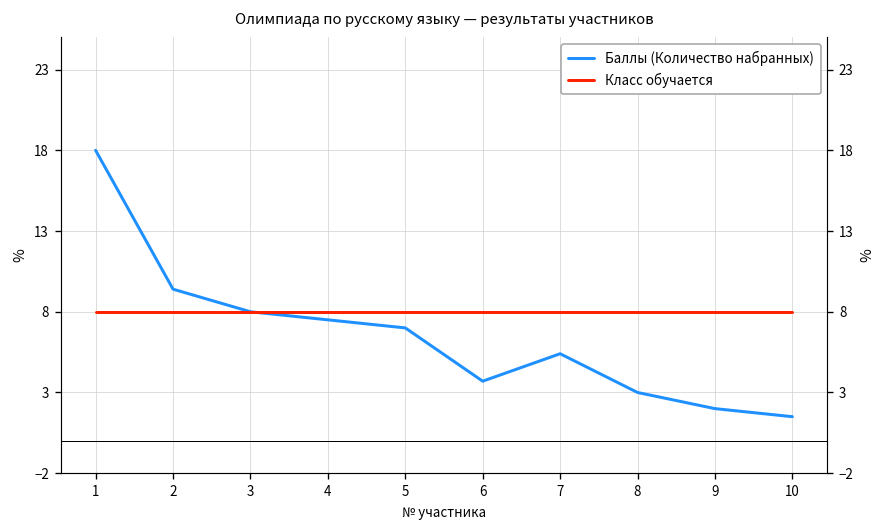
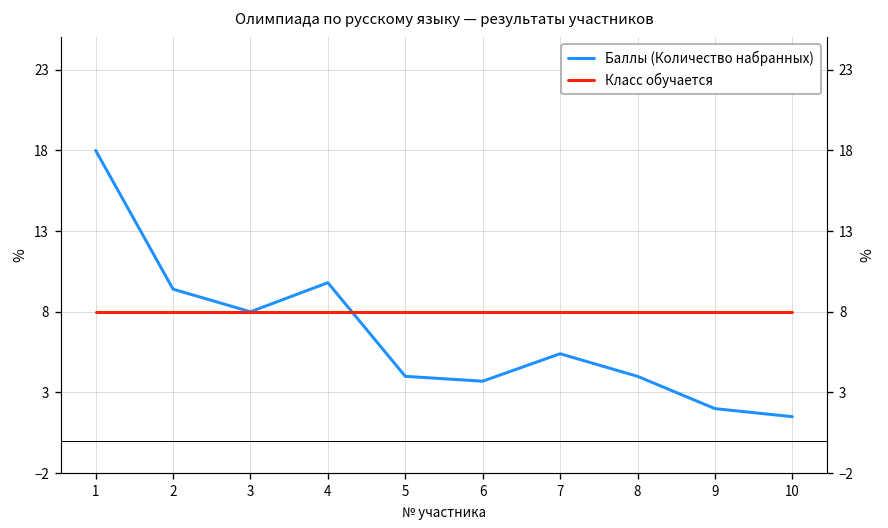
Баллы (Количество набранных), 4: 7.5 -> 9.8
Баллы (Количество набранных), 5: 7 -> 4
Баллы (Количество набранных), 8: 3 -> 4
